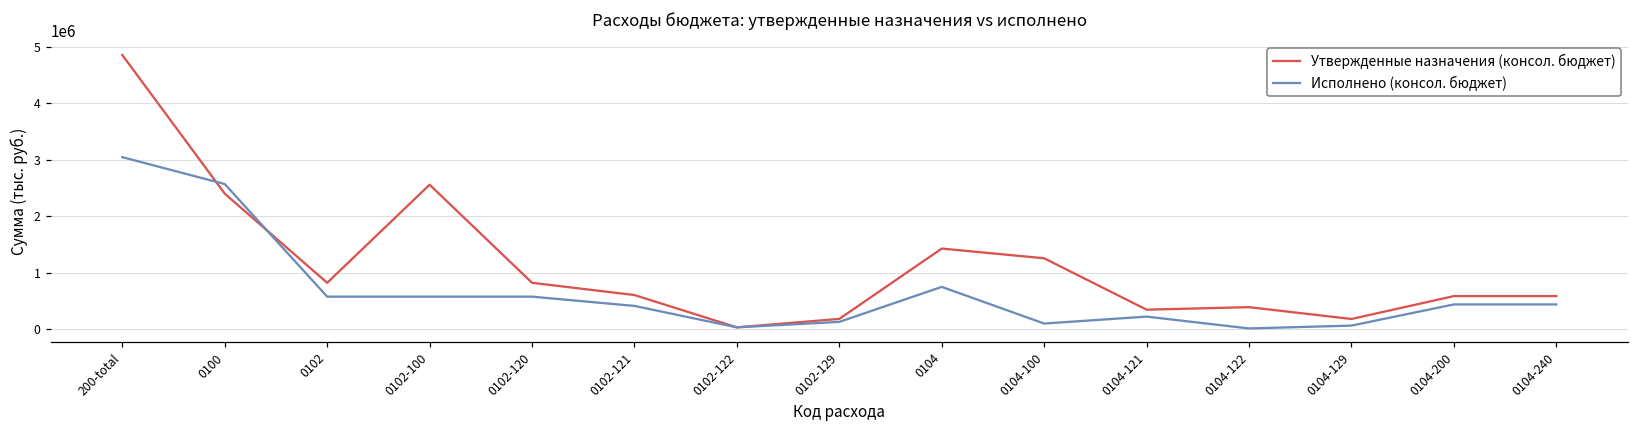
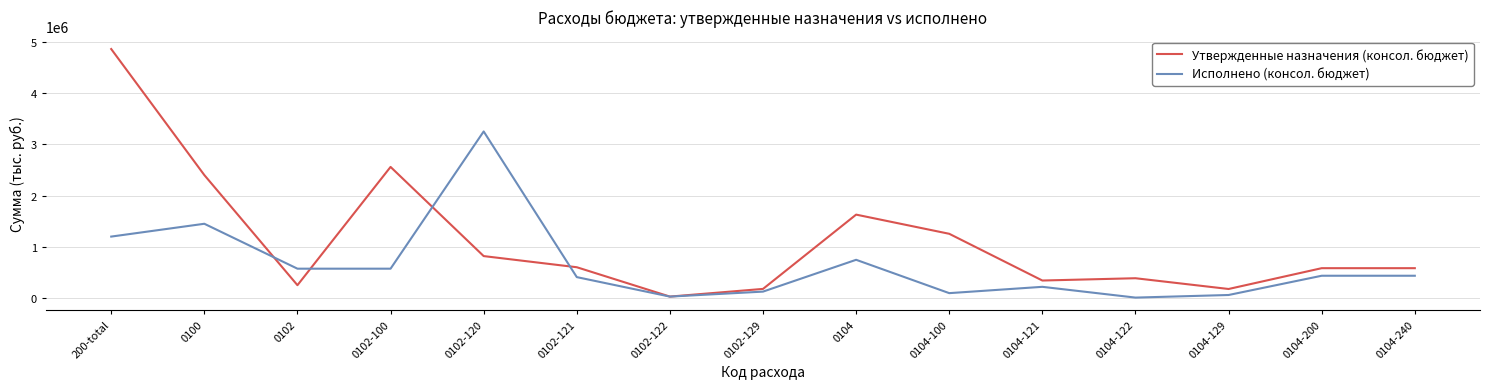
Исполнено (консол. бюджет), 200-total: 3000000 -> 1200000
Исполнено (консол. бюджет), 0100: 2600000 -> 1500000
Утвержденные назначения (консол. бюджет), 0102: 800000 -> 300000
Исполнено (консол. бюджет), 0102-120: 600000 -> 3300000
Утвержденные назначения (консол. бюджет), 0104: 1400000 -> 1600000
